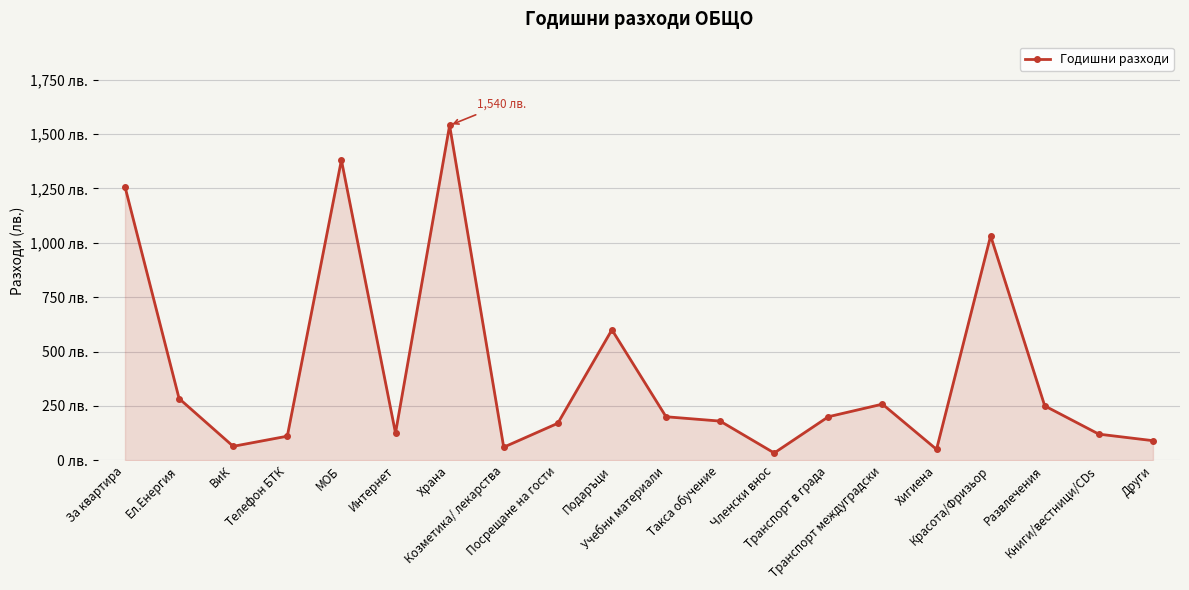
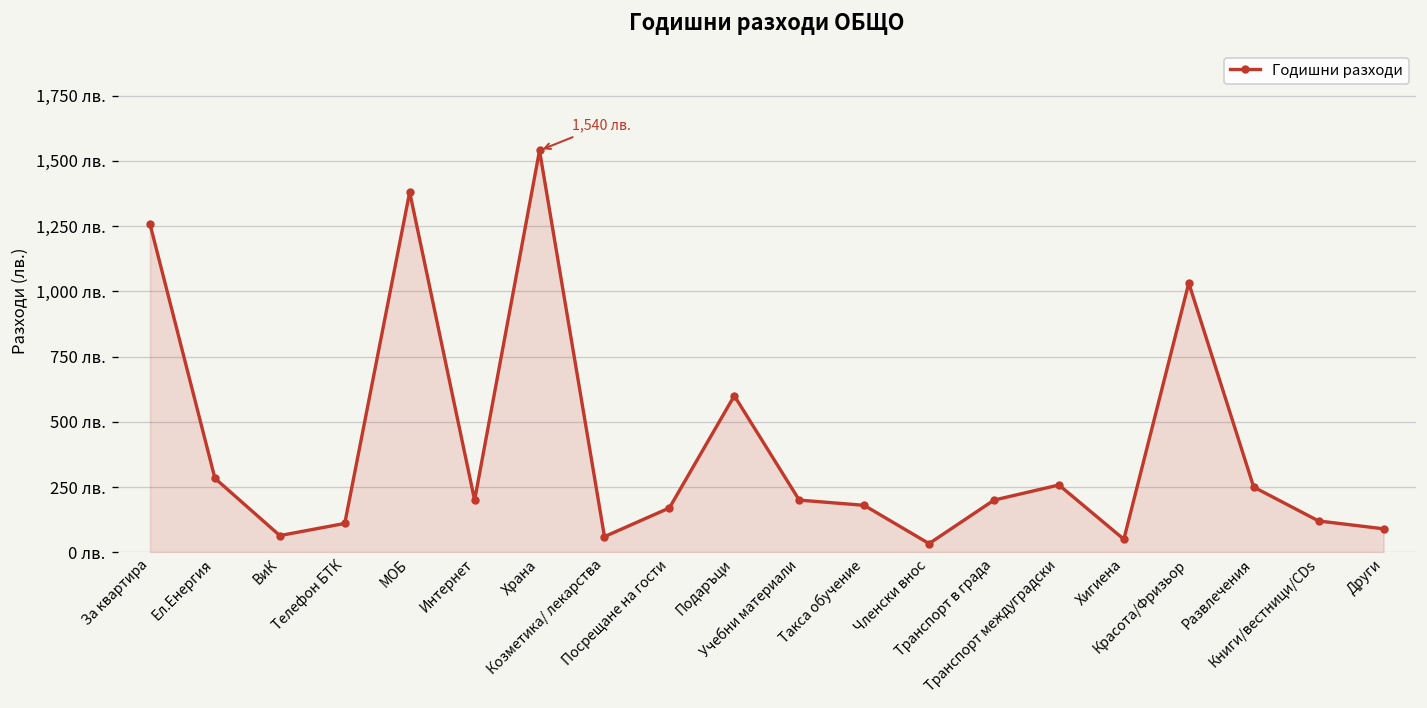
Интернет: 130 лв. -> 200 лв.
